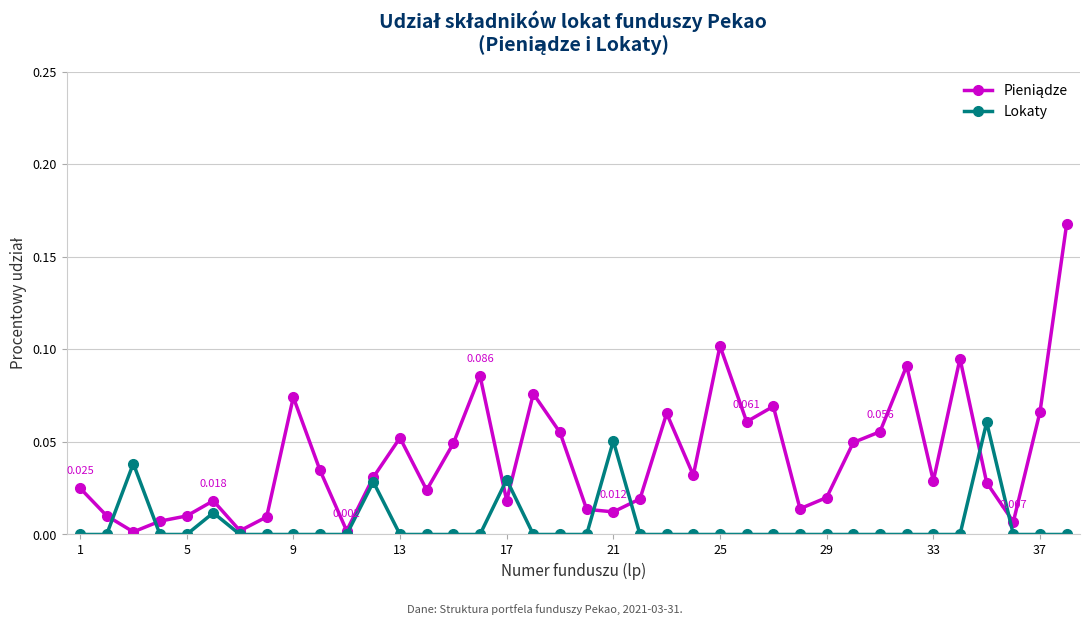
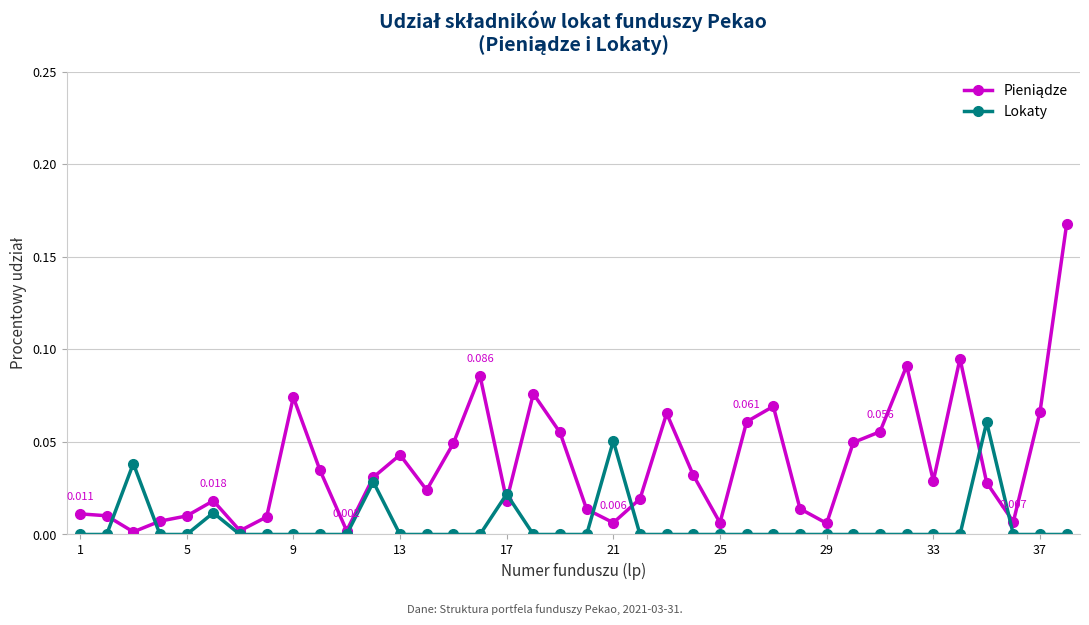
Pieniądze, 1: 0.025 -> 0.011
Pieniądze, 13: 0.052 -> 0.043
Lokaty, 17: 0.030 -> 0.022
Pieniądze, 21: 0.012 -> 0.006
Pieniądze, 25: 0.102 -> 0.006
Pieniądze, 29: 0.020 -> 0.006
